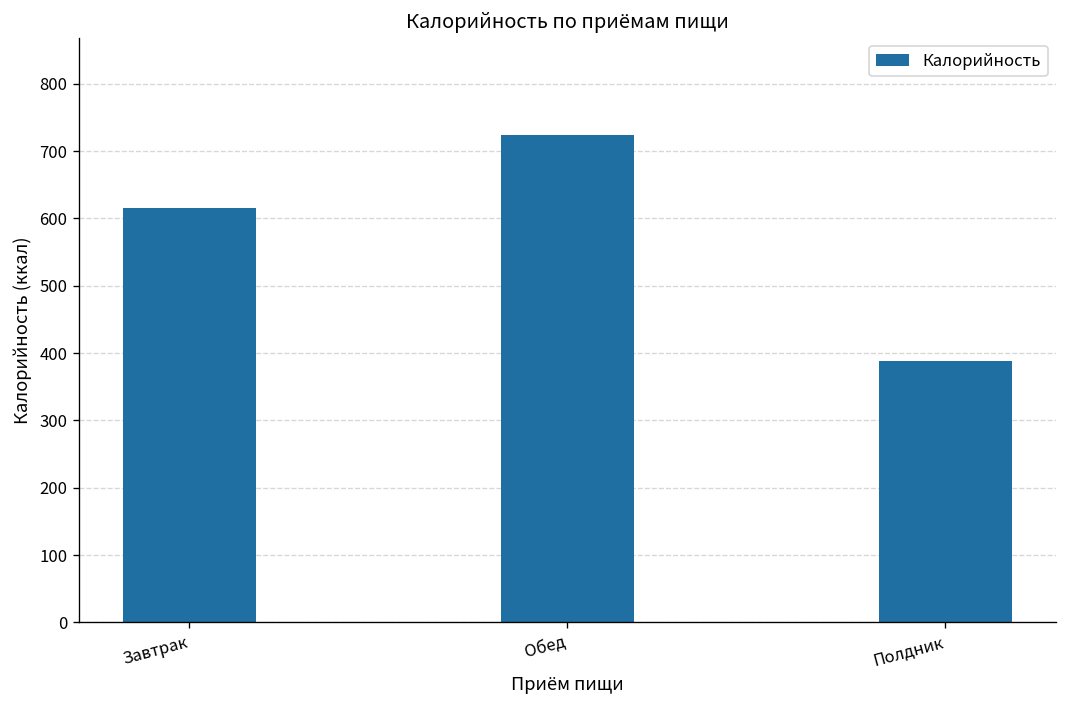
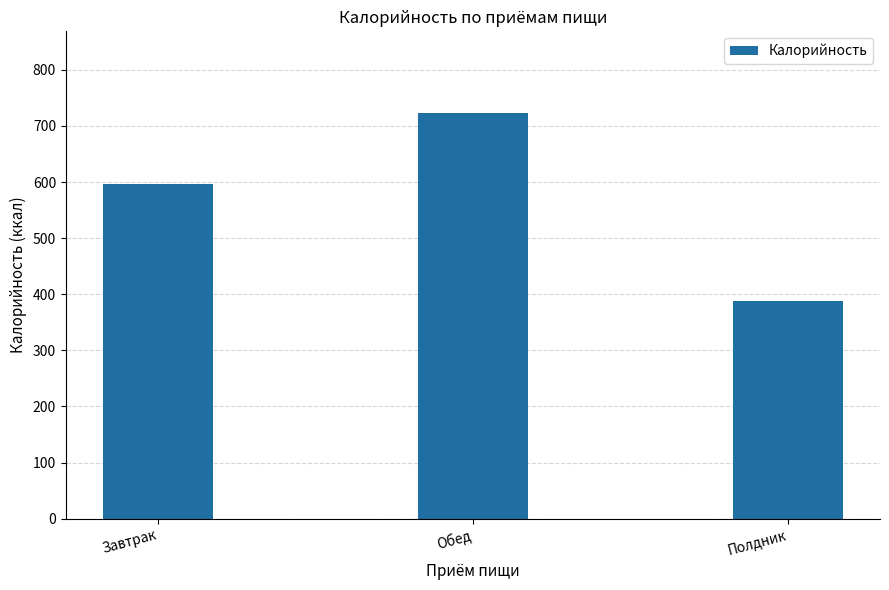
Завтрак: 620 -> 600
